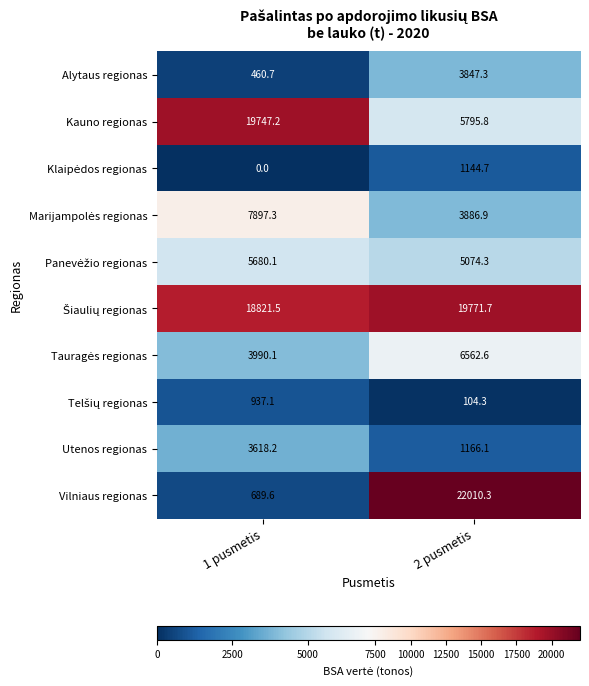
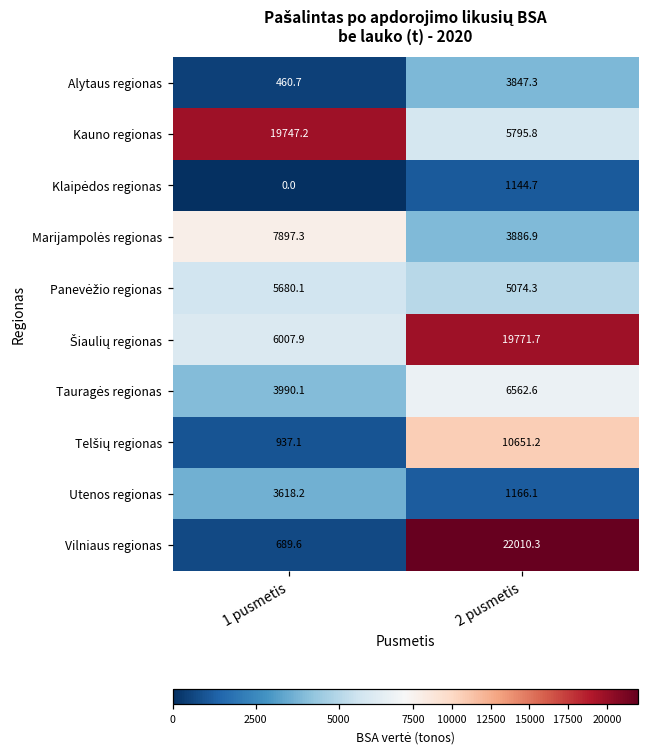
Šiaulių regionas, 1 pusmetis: 18821.5 -> 6007.9
Telšių regionas, 2 pusmetis: 104.3 -> 10651.2
